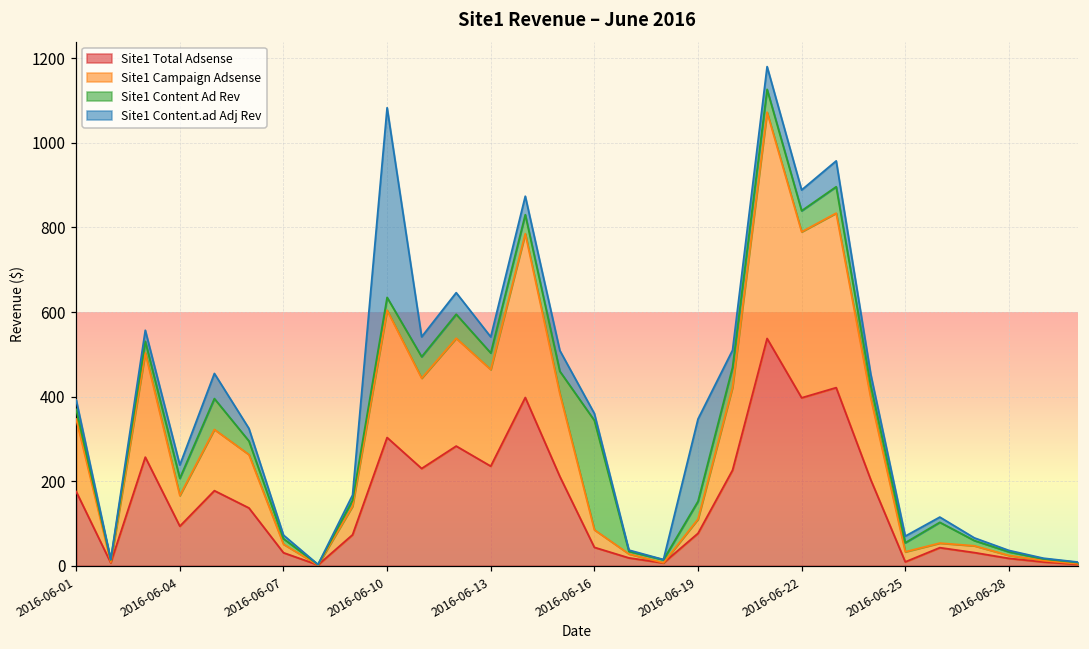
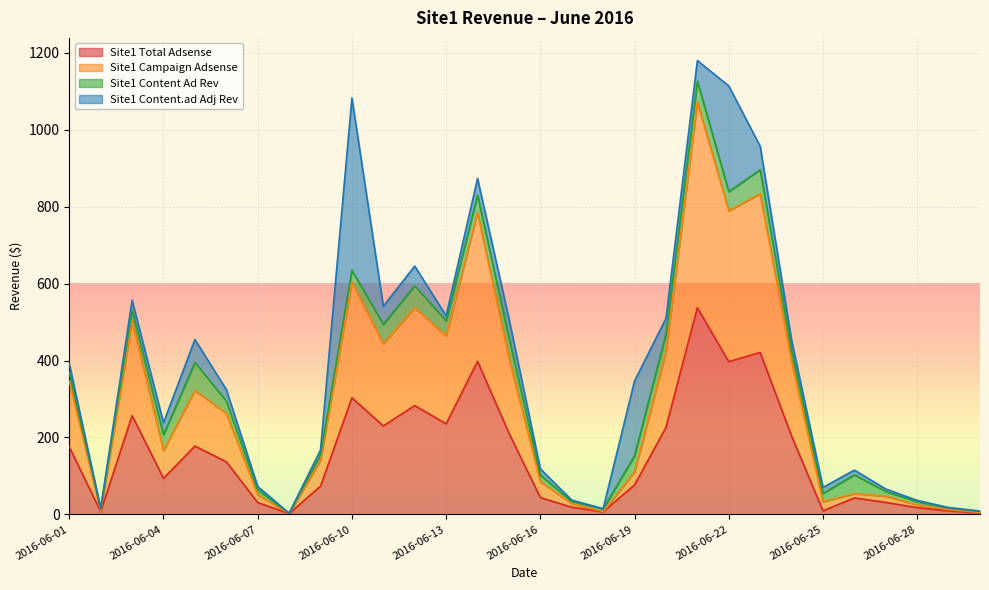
Site1 Content.ad Adj Rev, 2016-06-13: 40 -> 10
Site1 Content Ad Rev, 2016-06-16: 260 -> 20
Site1 Content.ad Adj Rev, 2016-06-22: 50 -> 270
